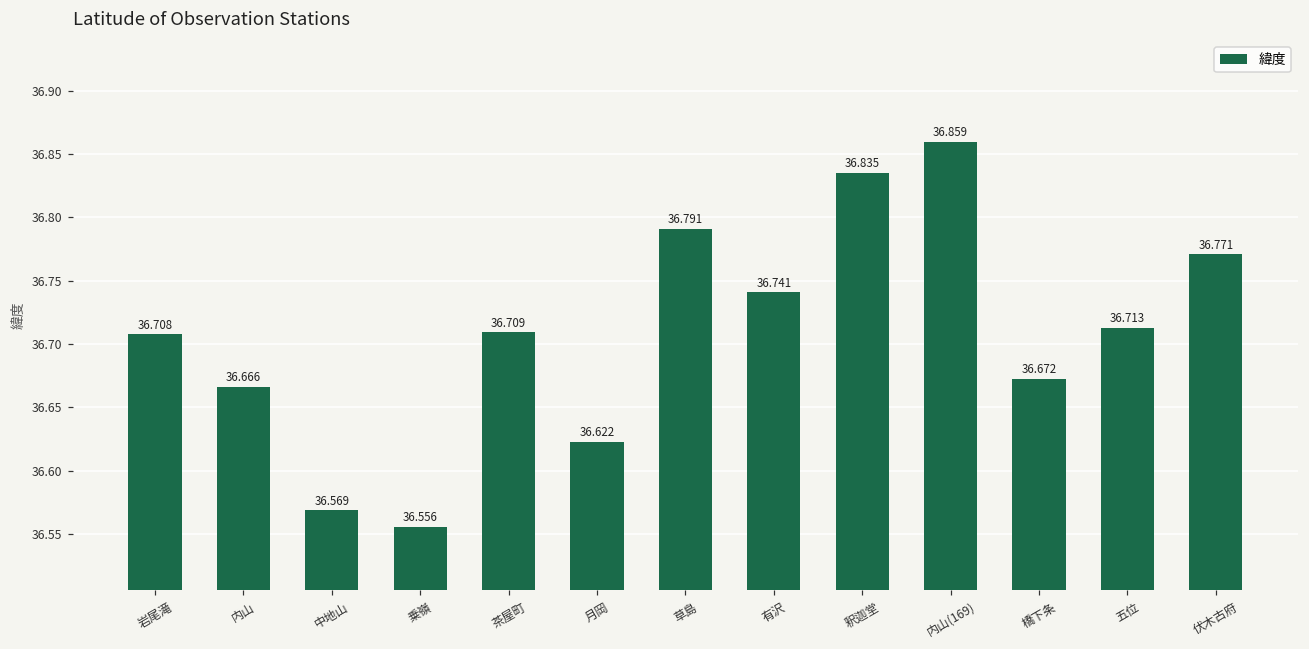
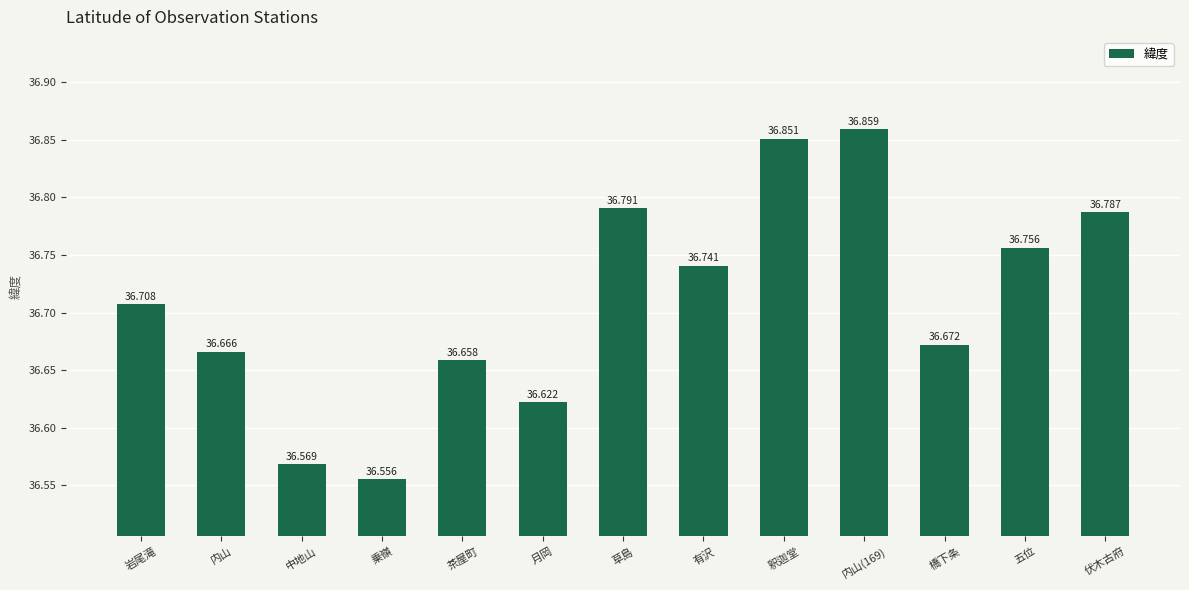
茶屋町: 36.709 -> 36.658
釈迦堂: 36.835 -> 36.851
五位: 36.713 -> 36.756
伏木古府: 36.771 -> 36.787
